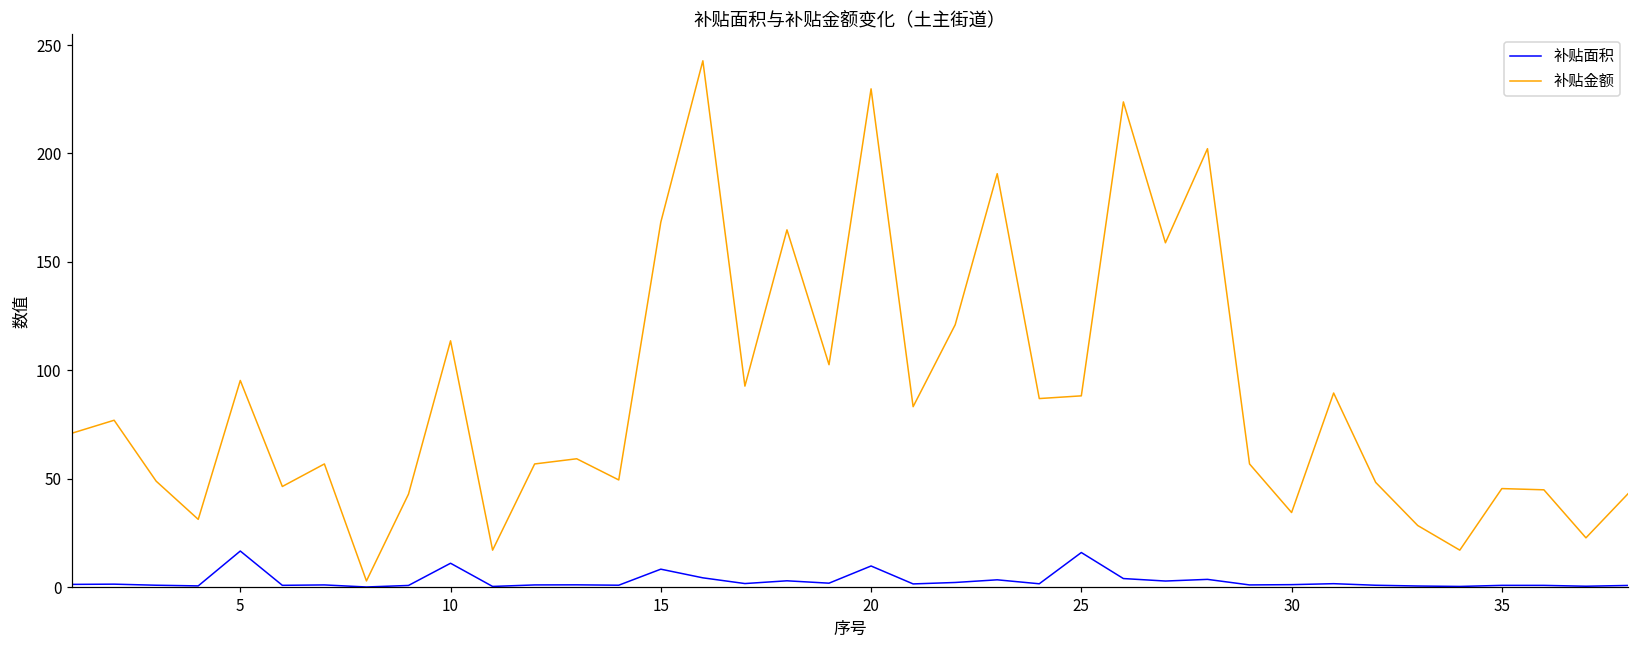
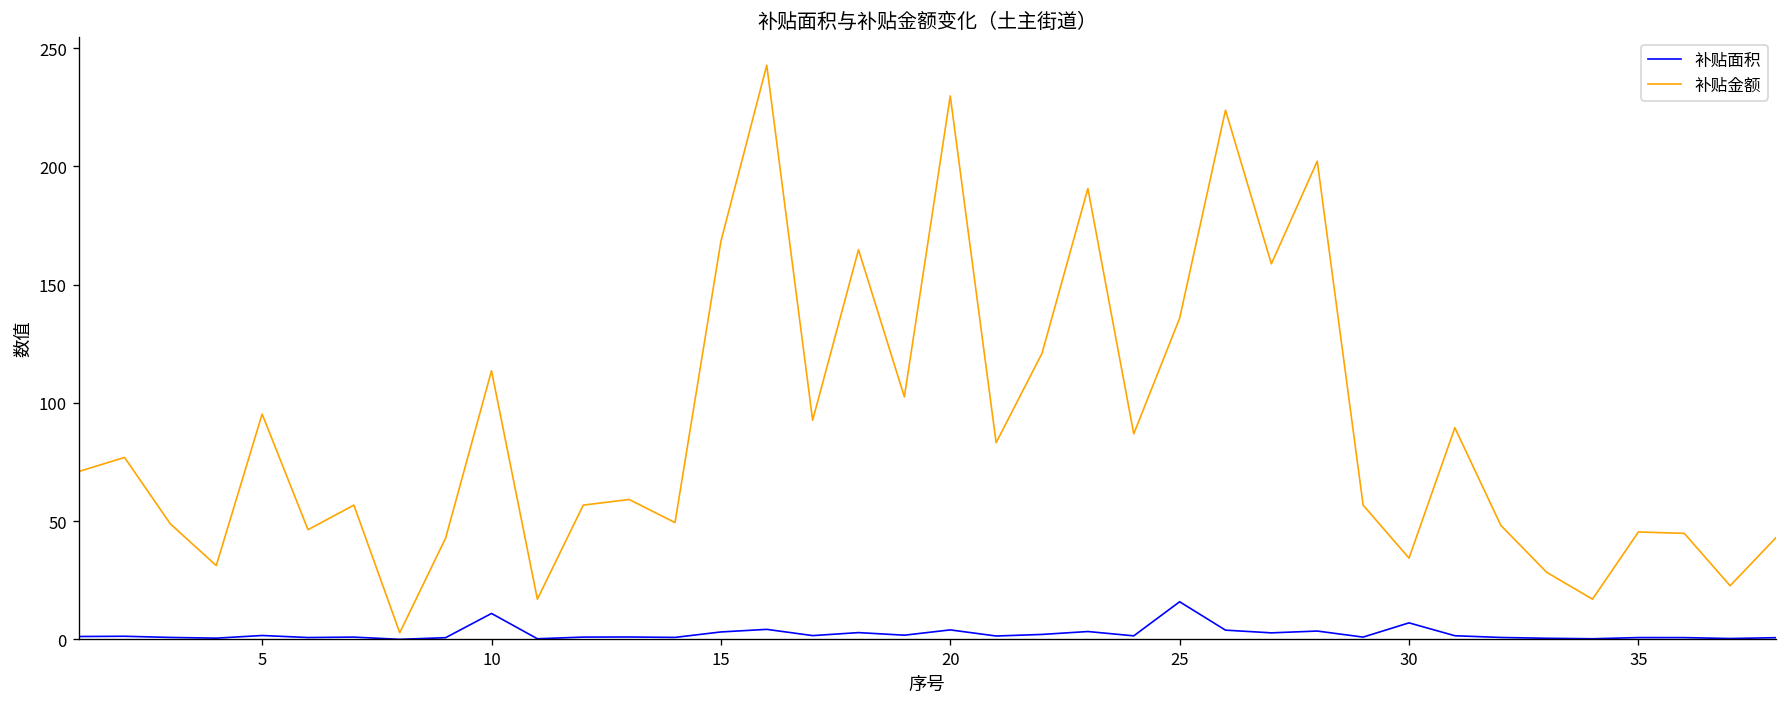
补贴面积, 5: 17 -> 2
补贴面积, 15: 8 -> 3
补贴面积, 20: 10 -> 4
补贴金额, 25: 88 -> 136
补贴面积, 30: 1 -> 7
